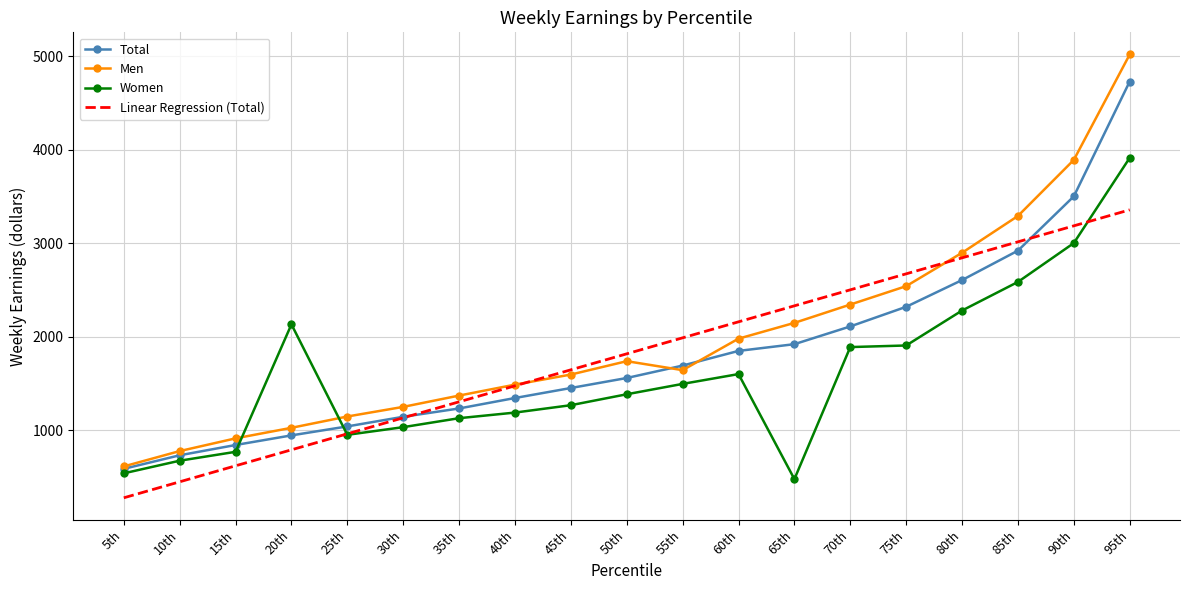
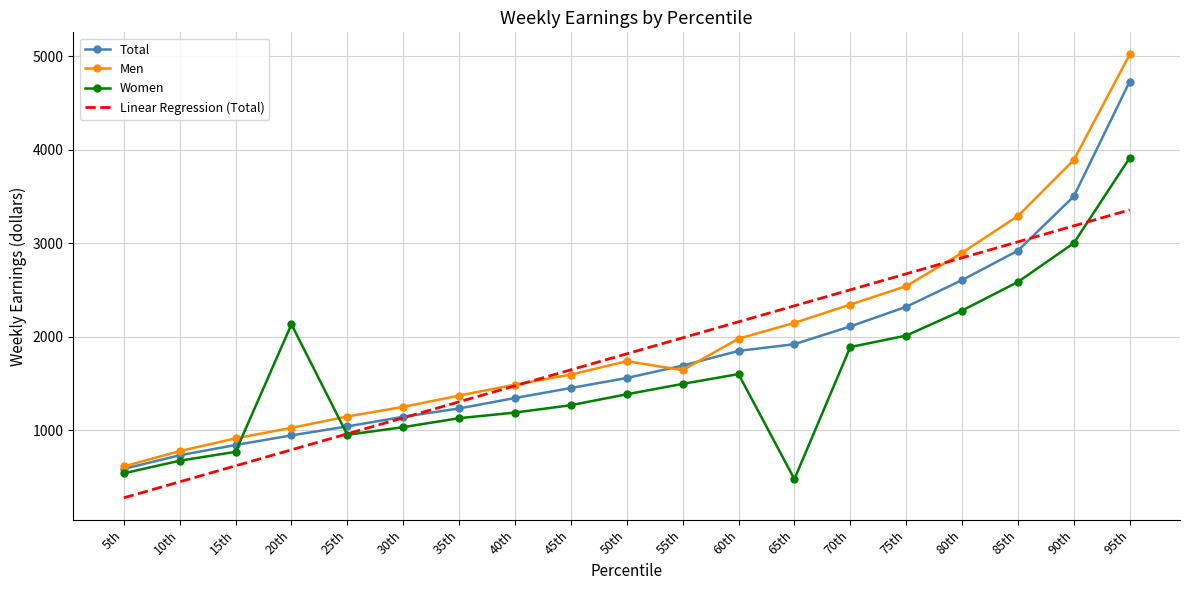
Women, 75th: 1900 -> 2000
